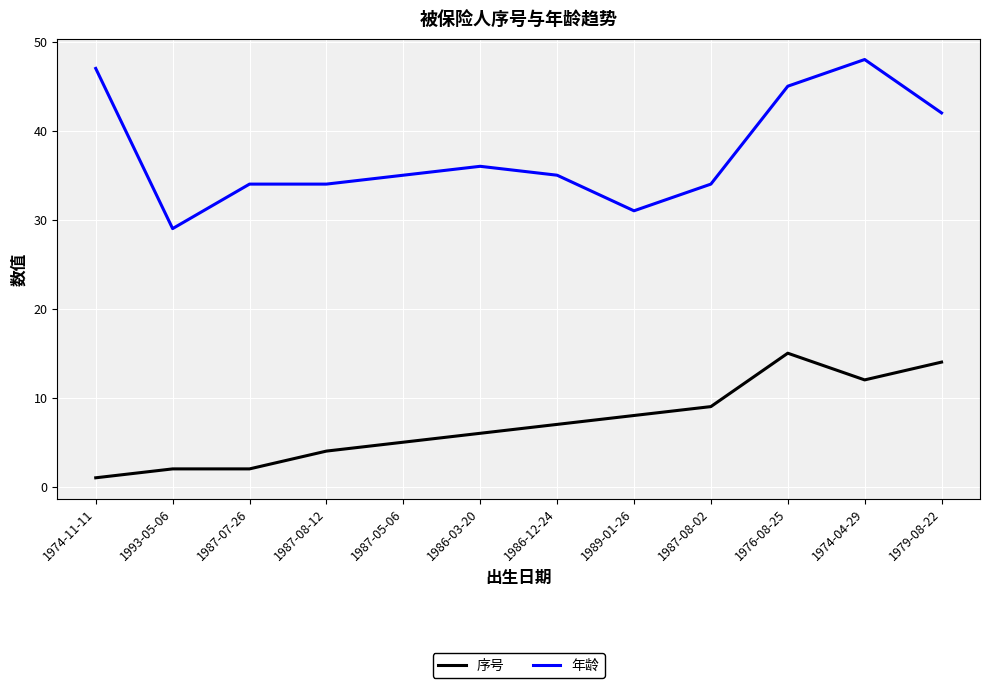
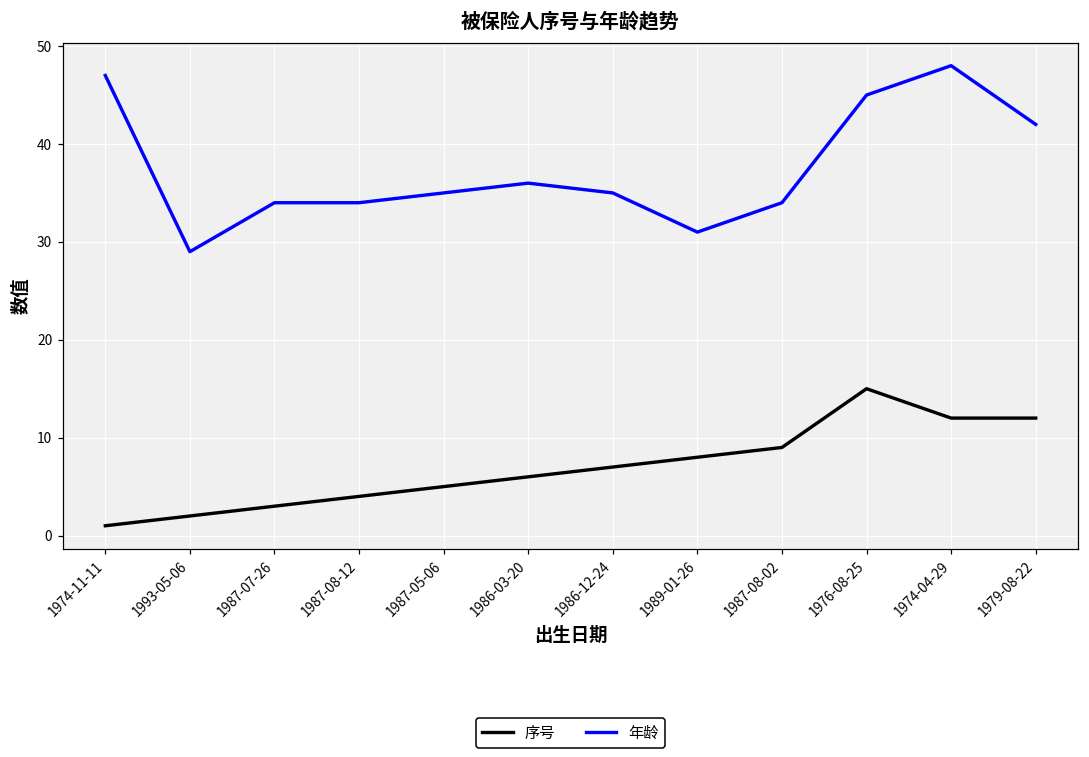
序号, 1987-07-26: 2 -> 3
序号, 1979-08-22: 14 -> 12
